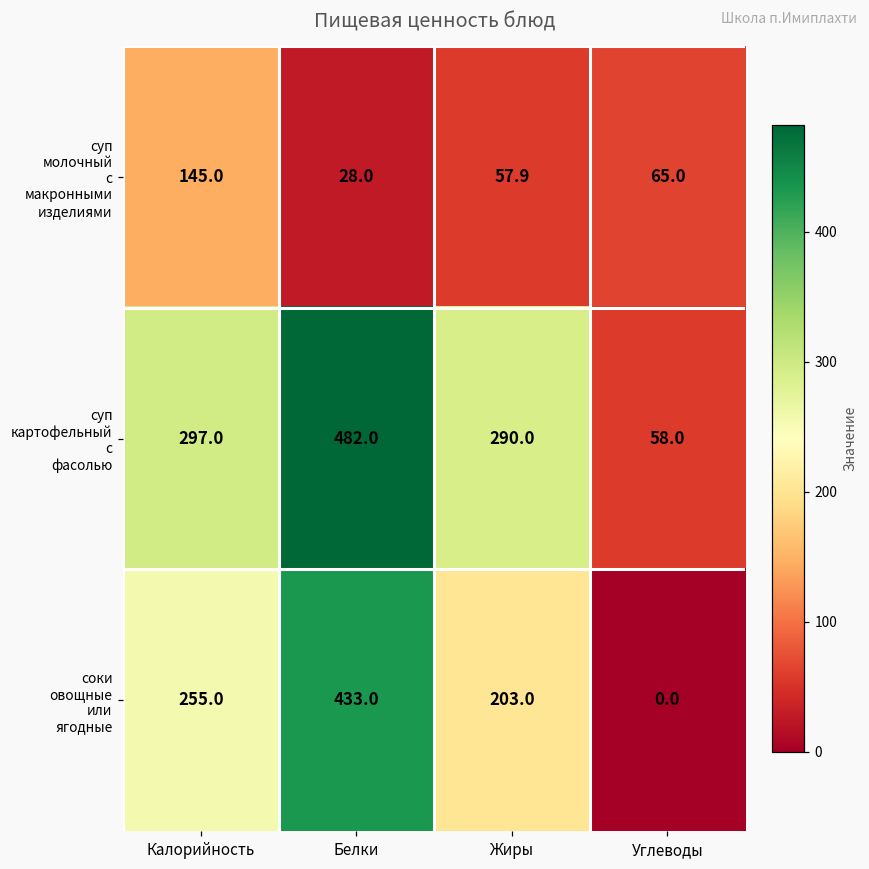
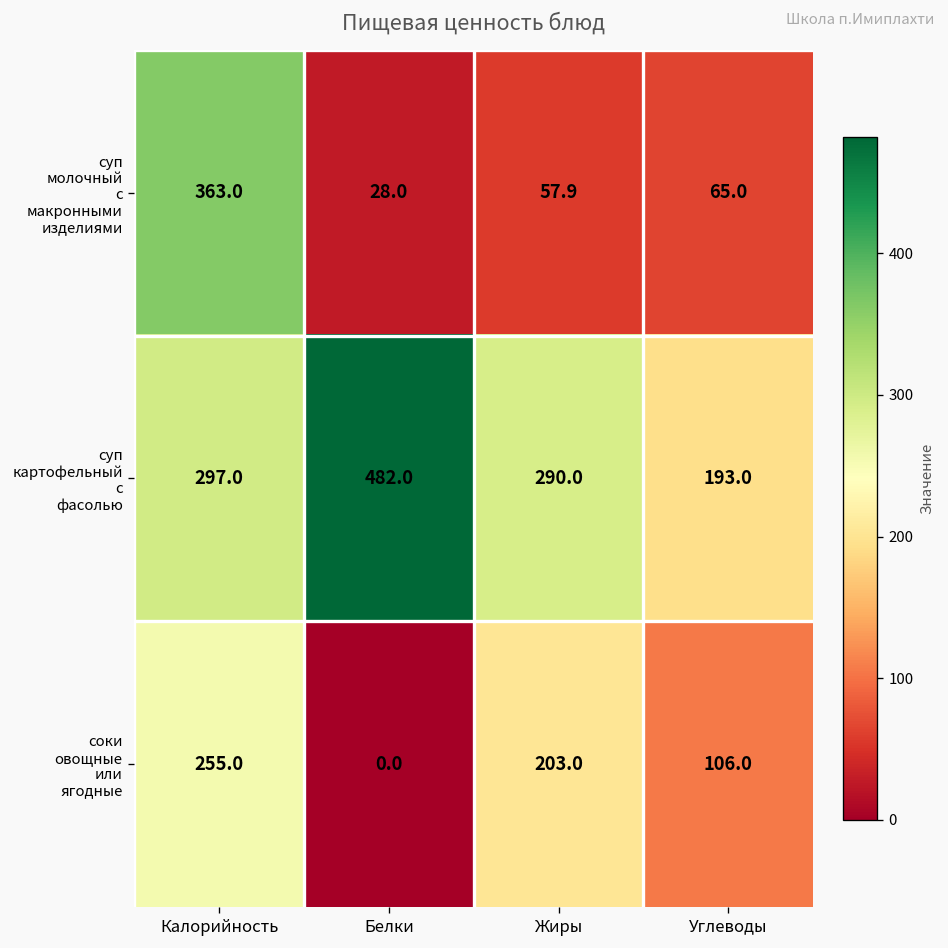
суп молочный с макронными изделиями, Калорийность: 145.0 -> 363.0
суп картофельный с фасолью, Углеводы: 58.0 -> 193.0
соки овощные или ягодные, Белки: 433.0 -> 0.0
соки овощные или ягодные, Углеводы: 0.0 -> 106.0
